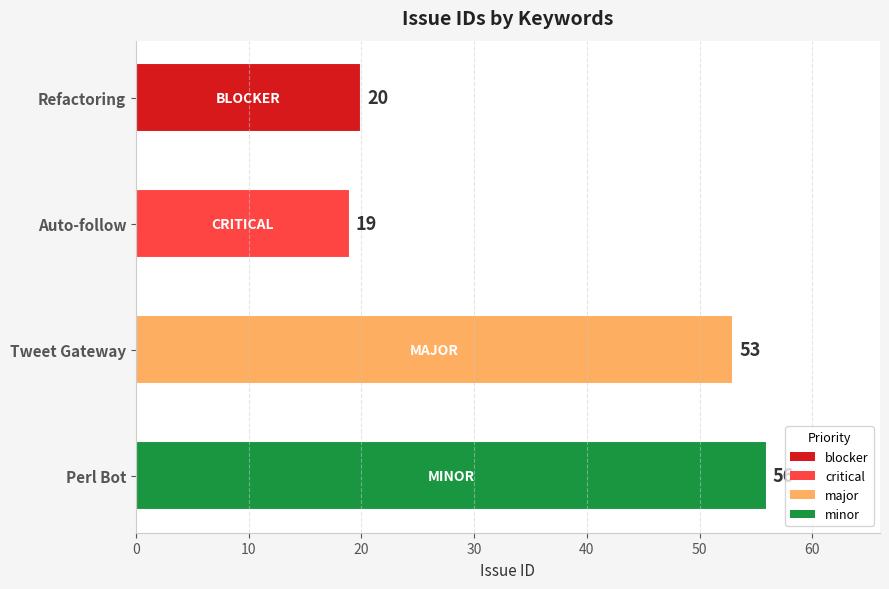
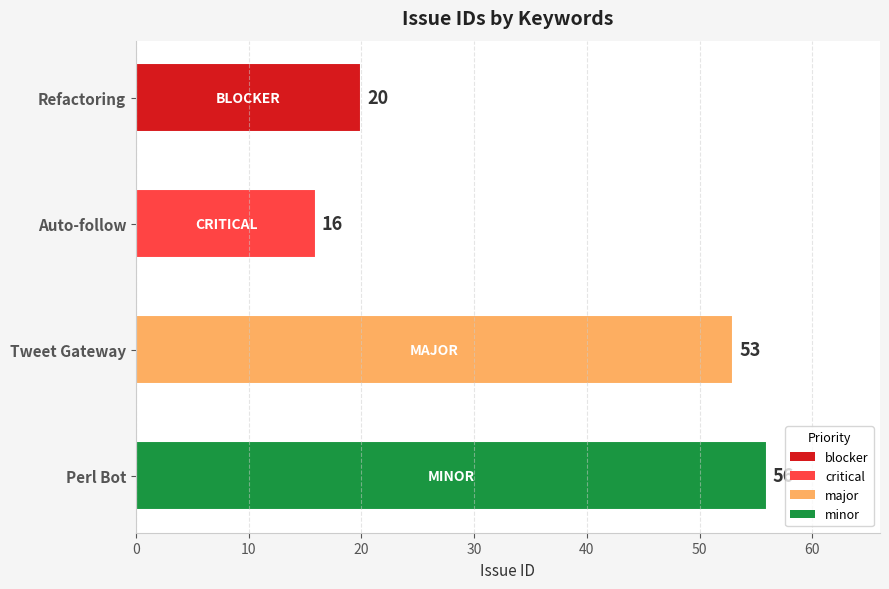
Auto-follow: 19 -> 16
